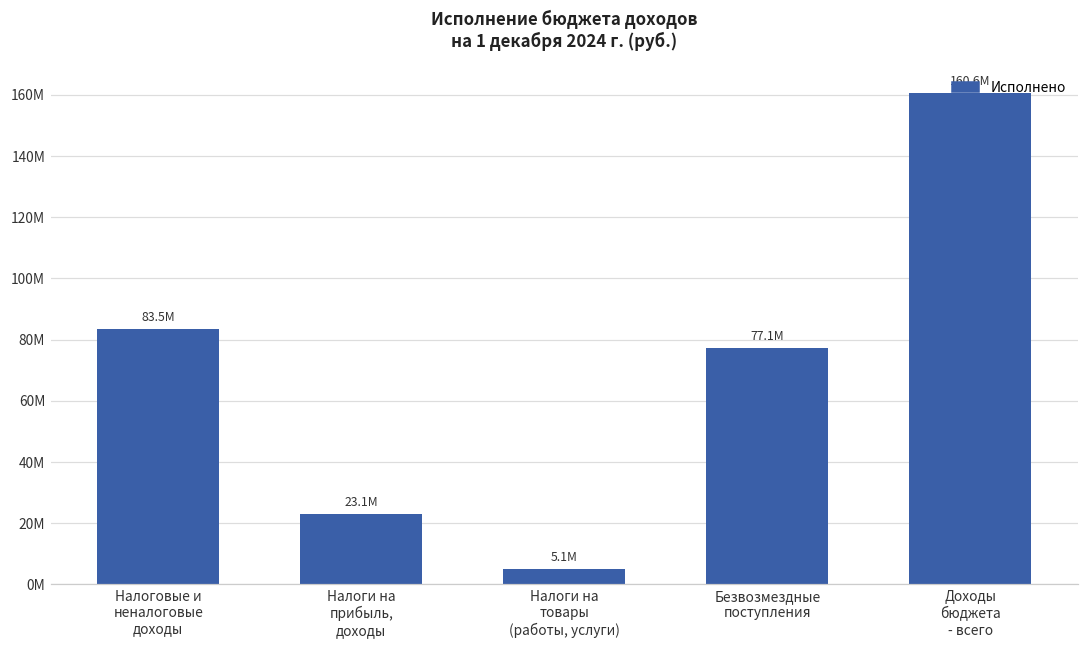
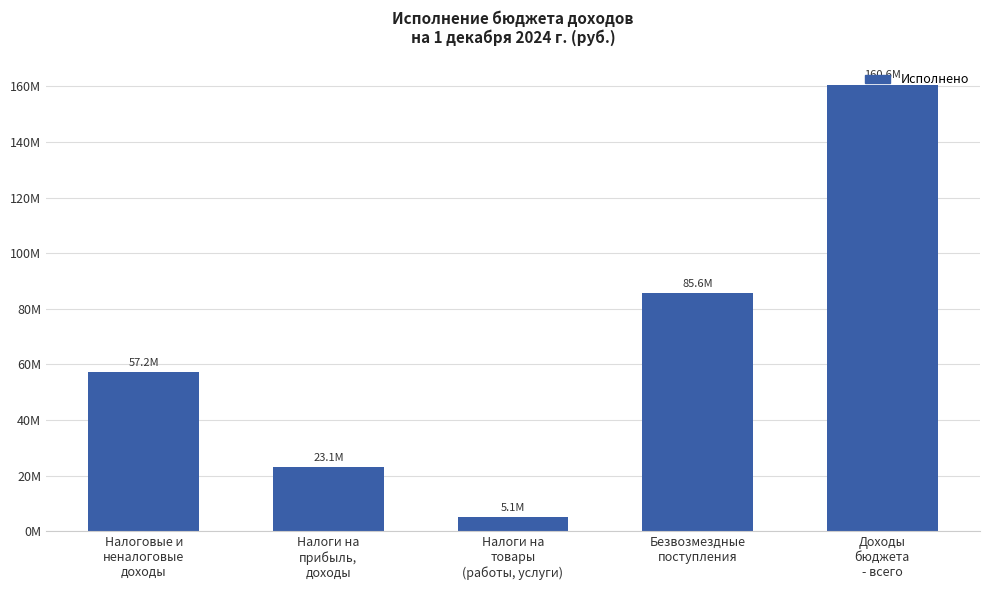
Налоговые и неналоговые доходы: 83.5M -> 57.2M
Безвозмездные поступления: 77.1M -> 85.6M
